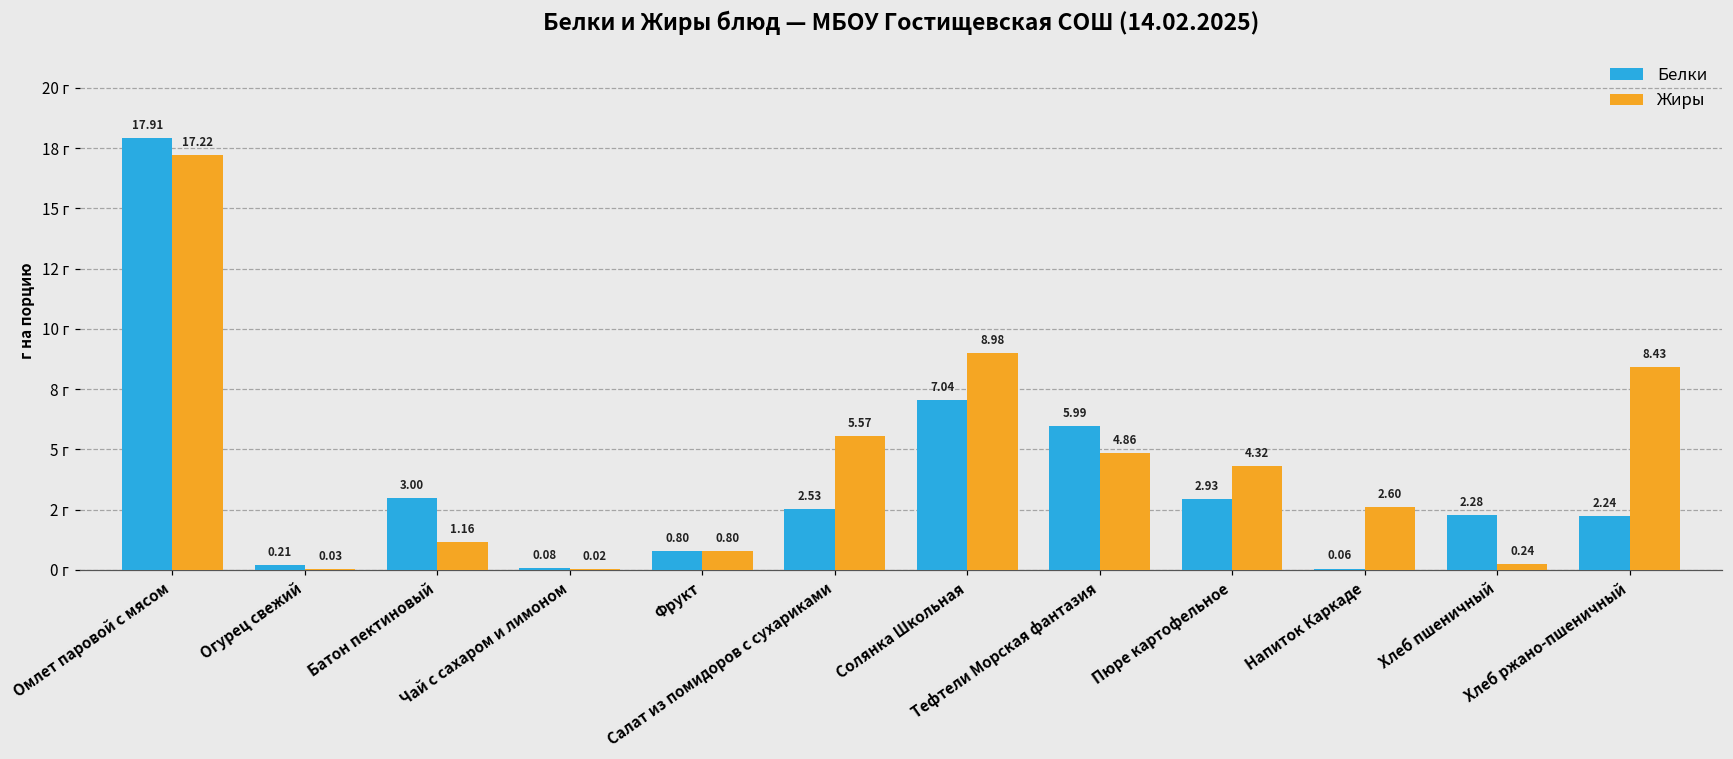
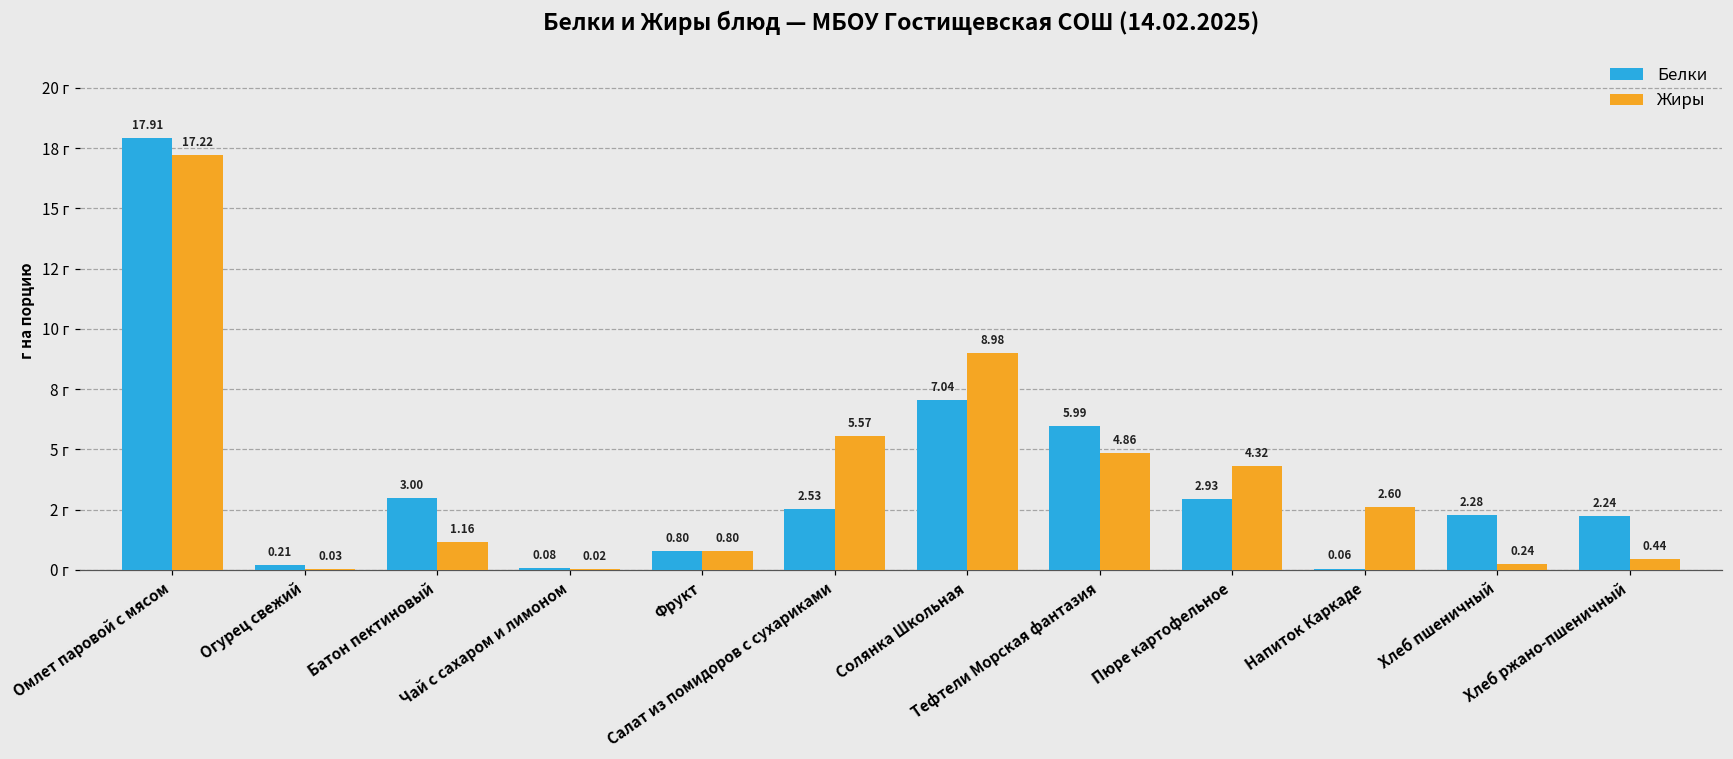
Жиры, Хлеб ржано-пшеничный: 8.43 -> 0.44
